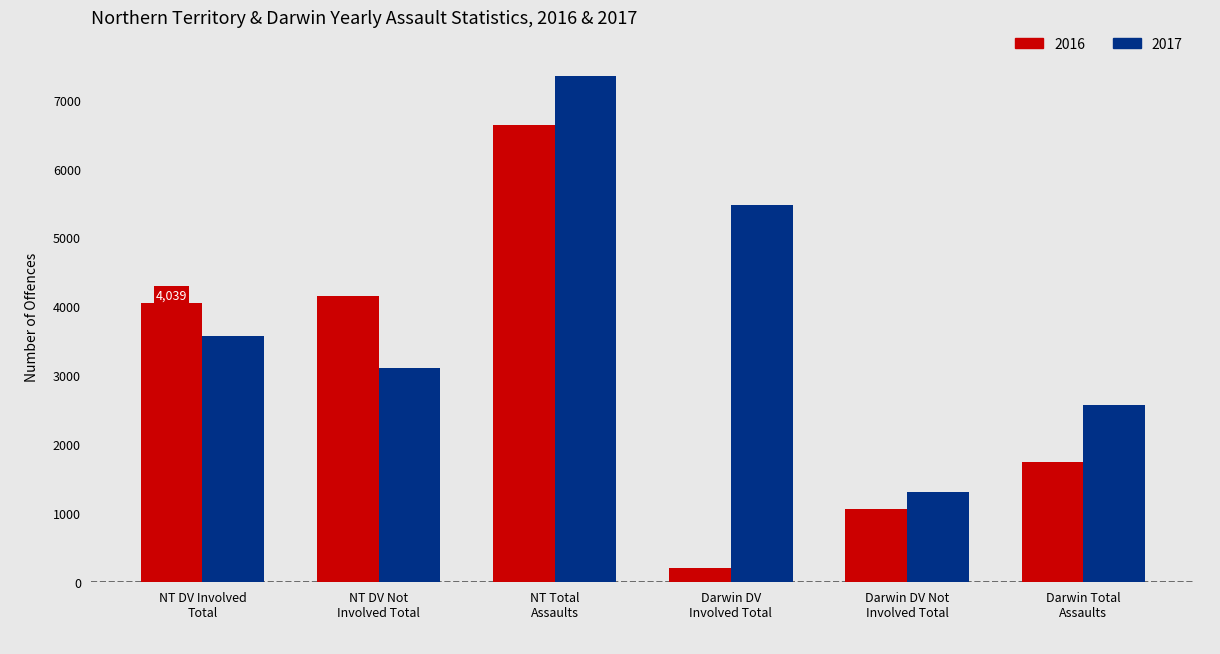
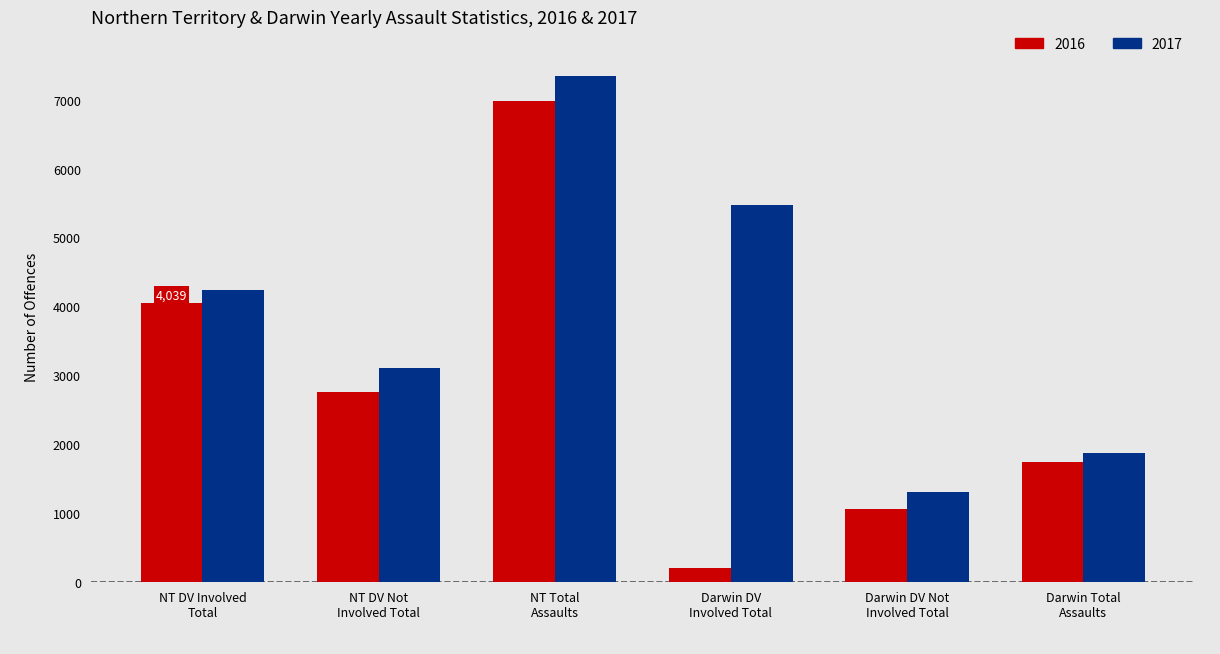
2017, NT DV Involved Total: 3600 -> 4200
2016, NT DV Not Involved Total: 4100 -> 2800
2016, NT Total Assaults: 6600 -> 7000
2017, Darwin Total Assaults: 2600 -> 1900
